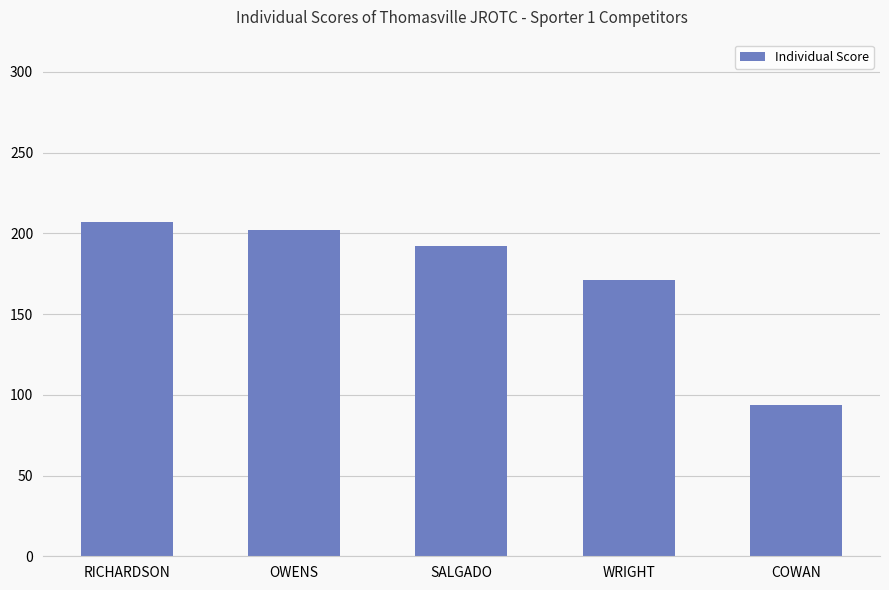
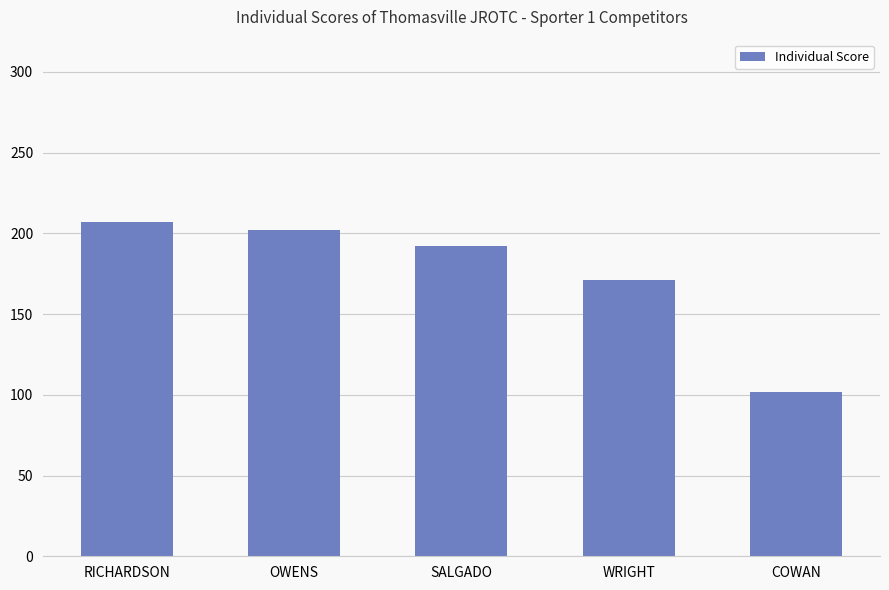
COWAN: 94 -> 102
